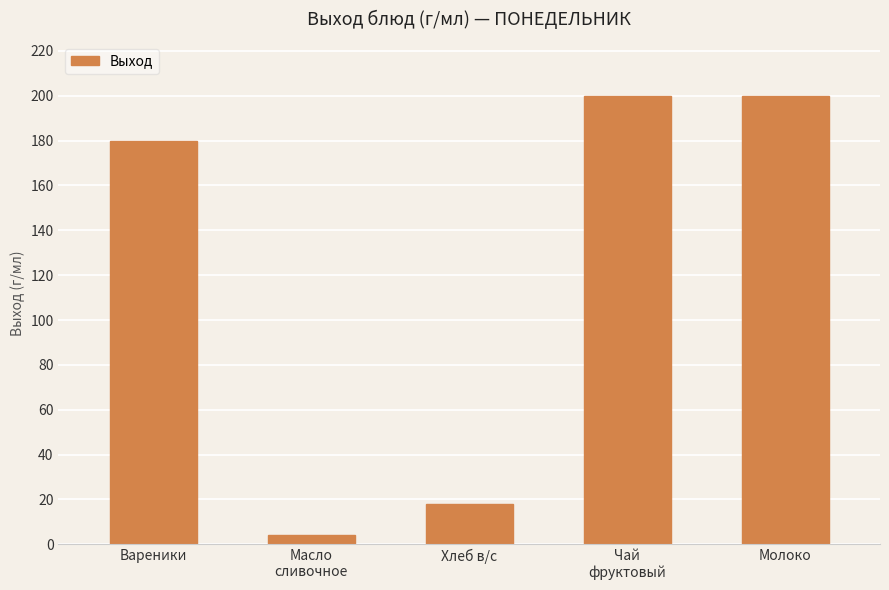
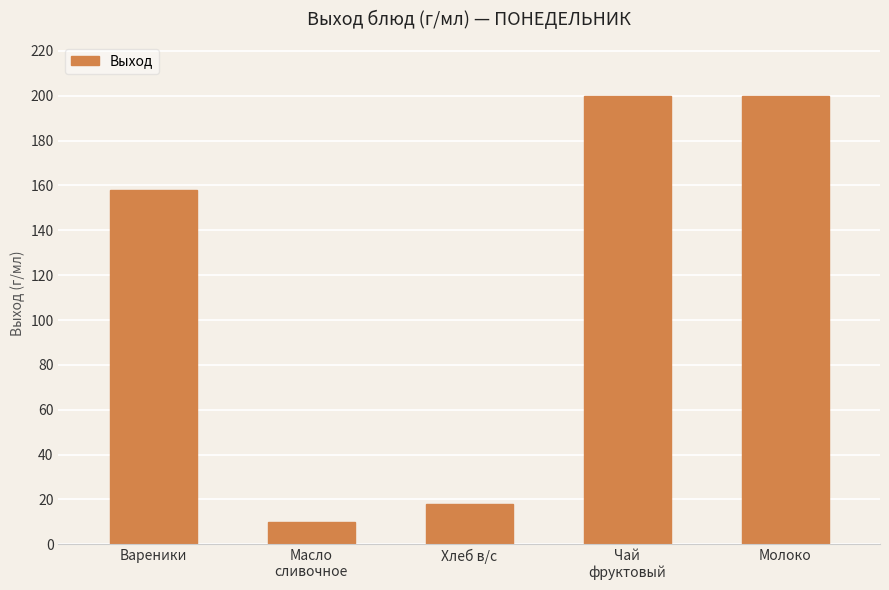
Вареники: 180 -> 158
Масло сливочное: 4 -> 10
